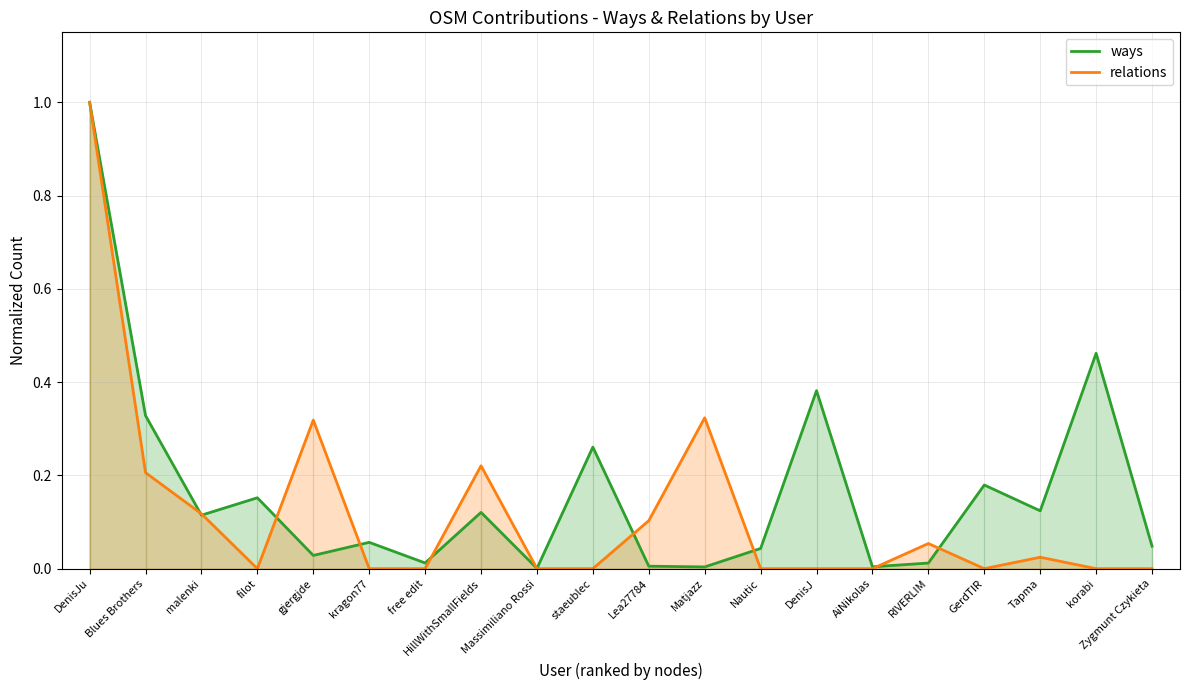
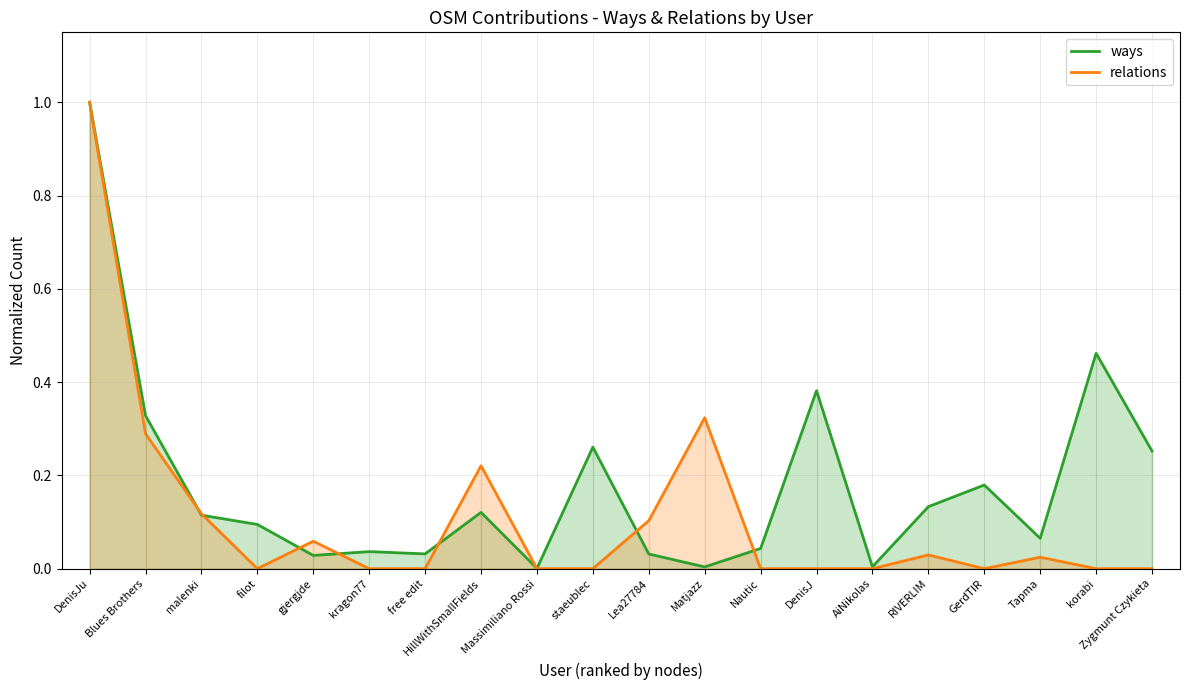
relations, Blues Brothers: 0.21 -> 0.29
ways, filot: 0.15 -> 0.09
relations, gjergjde: 0.32 -> 0.06
ways, kragon77: 0.06 -> 0.04
ways, free edit: 0.01 -> 0.03
ways, Lea27784: 0.01 -> 0.03
ways, RIVERLIM: 0.01 -> 0.13
relations, RIVERLIM: 0.05 -> 0.03
ways, Tapma: 0.12 -> 0.07
ways, Zygmunt Czykieta: 0.05 -> 0.25
